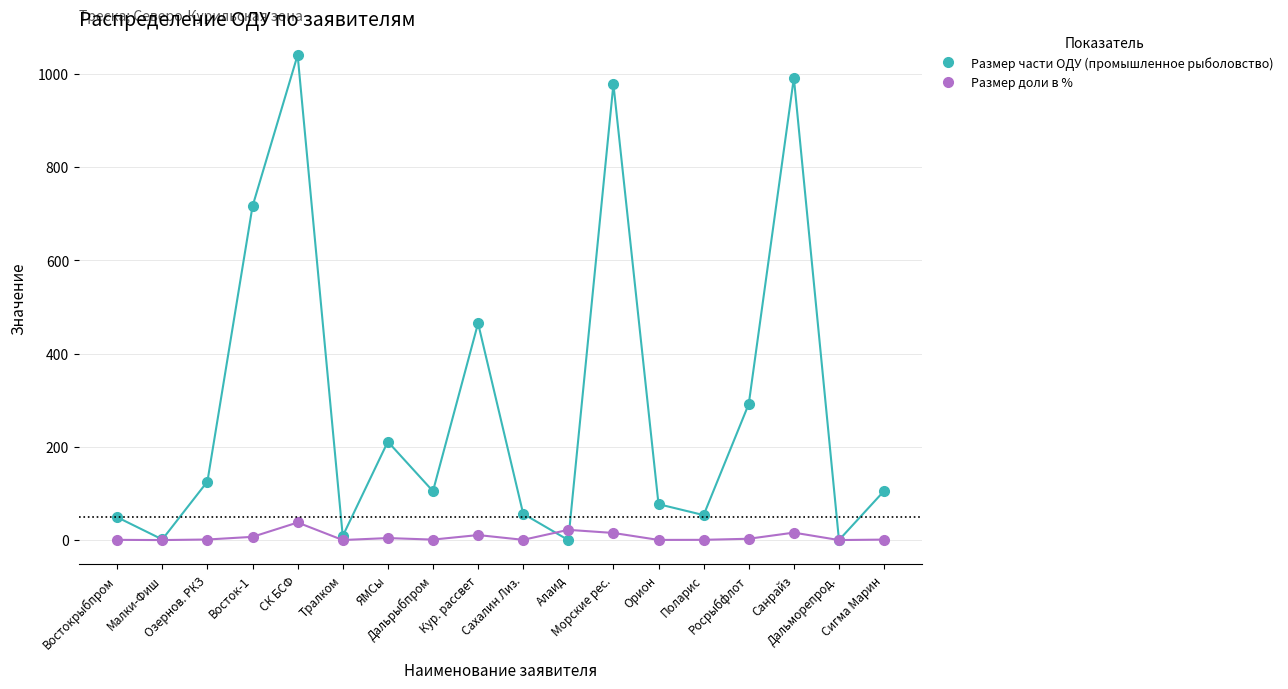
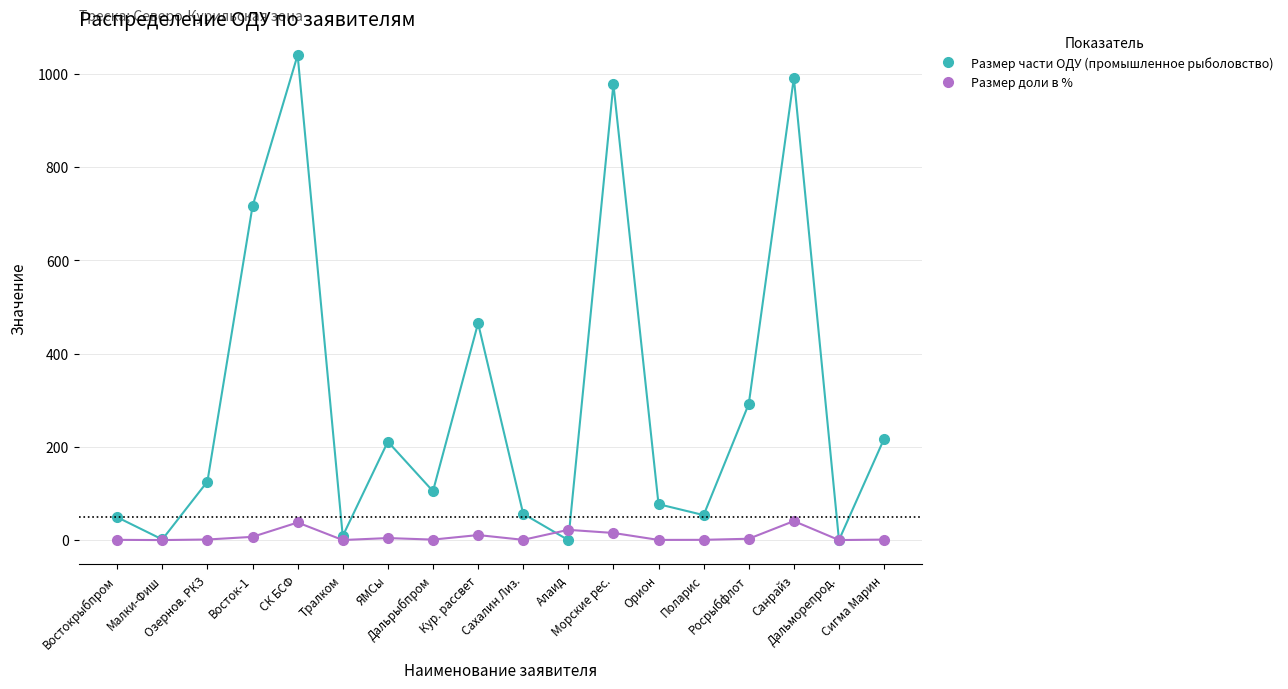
Размер доли в %, Санрайз: 20 -> 40
Размер части ОДУ (промышленное рыболовство), Сигма Марин: 110 -> 220
